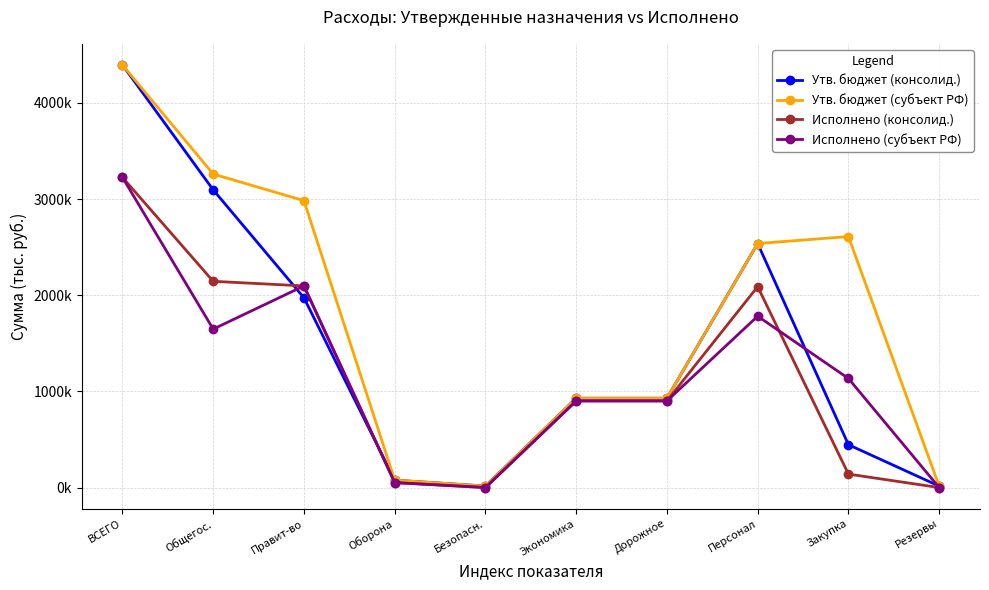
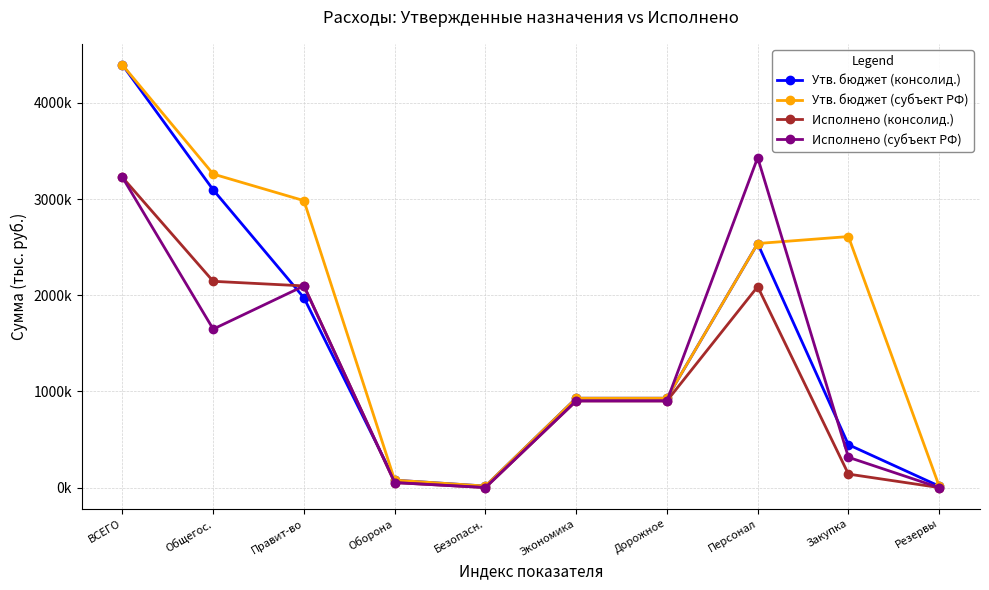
Исполнено (субъект РФ), Персонал: 1800000 -> 3400000
Исполнено (субъект РФ), Закупка: 1100000 -> 300000
